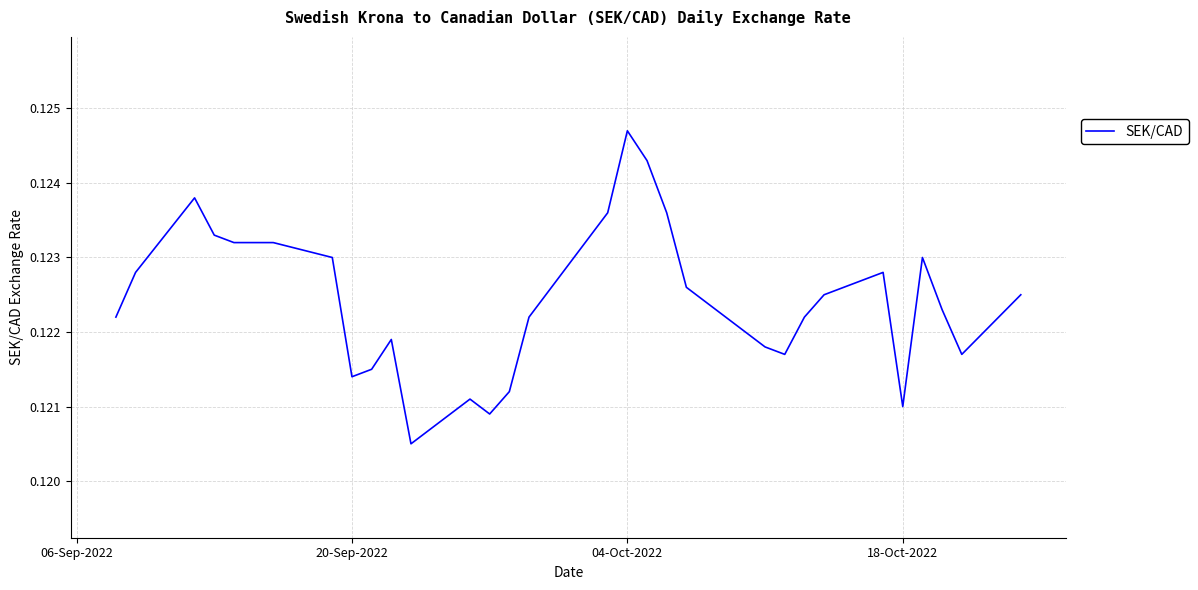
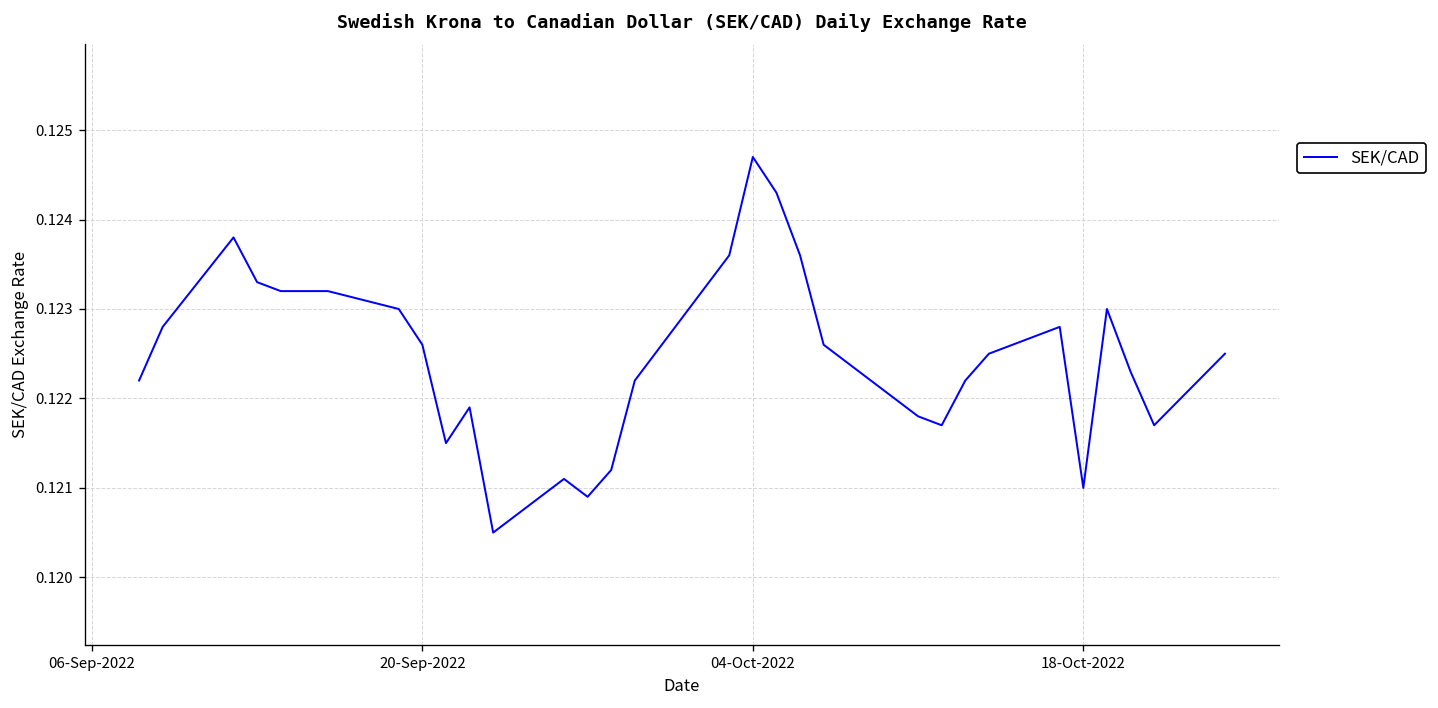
20-Sep-2022: 0.1214 -> 0.1226
